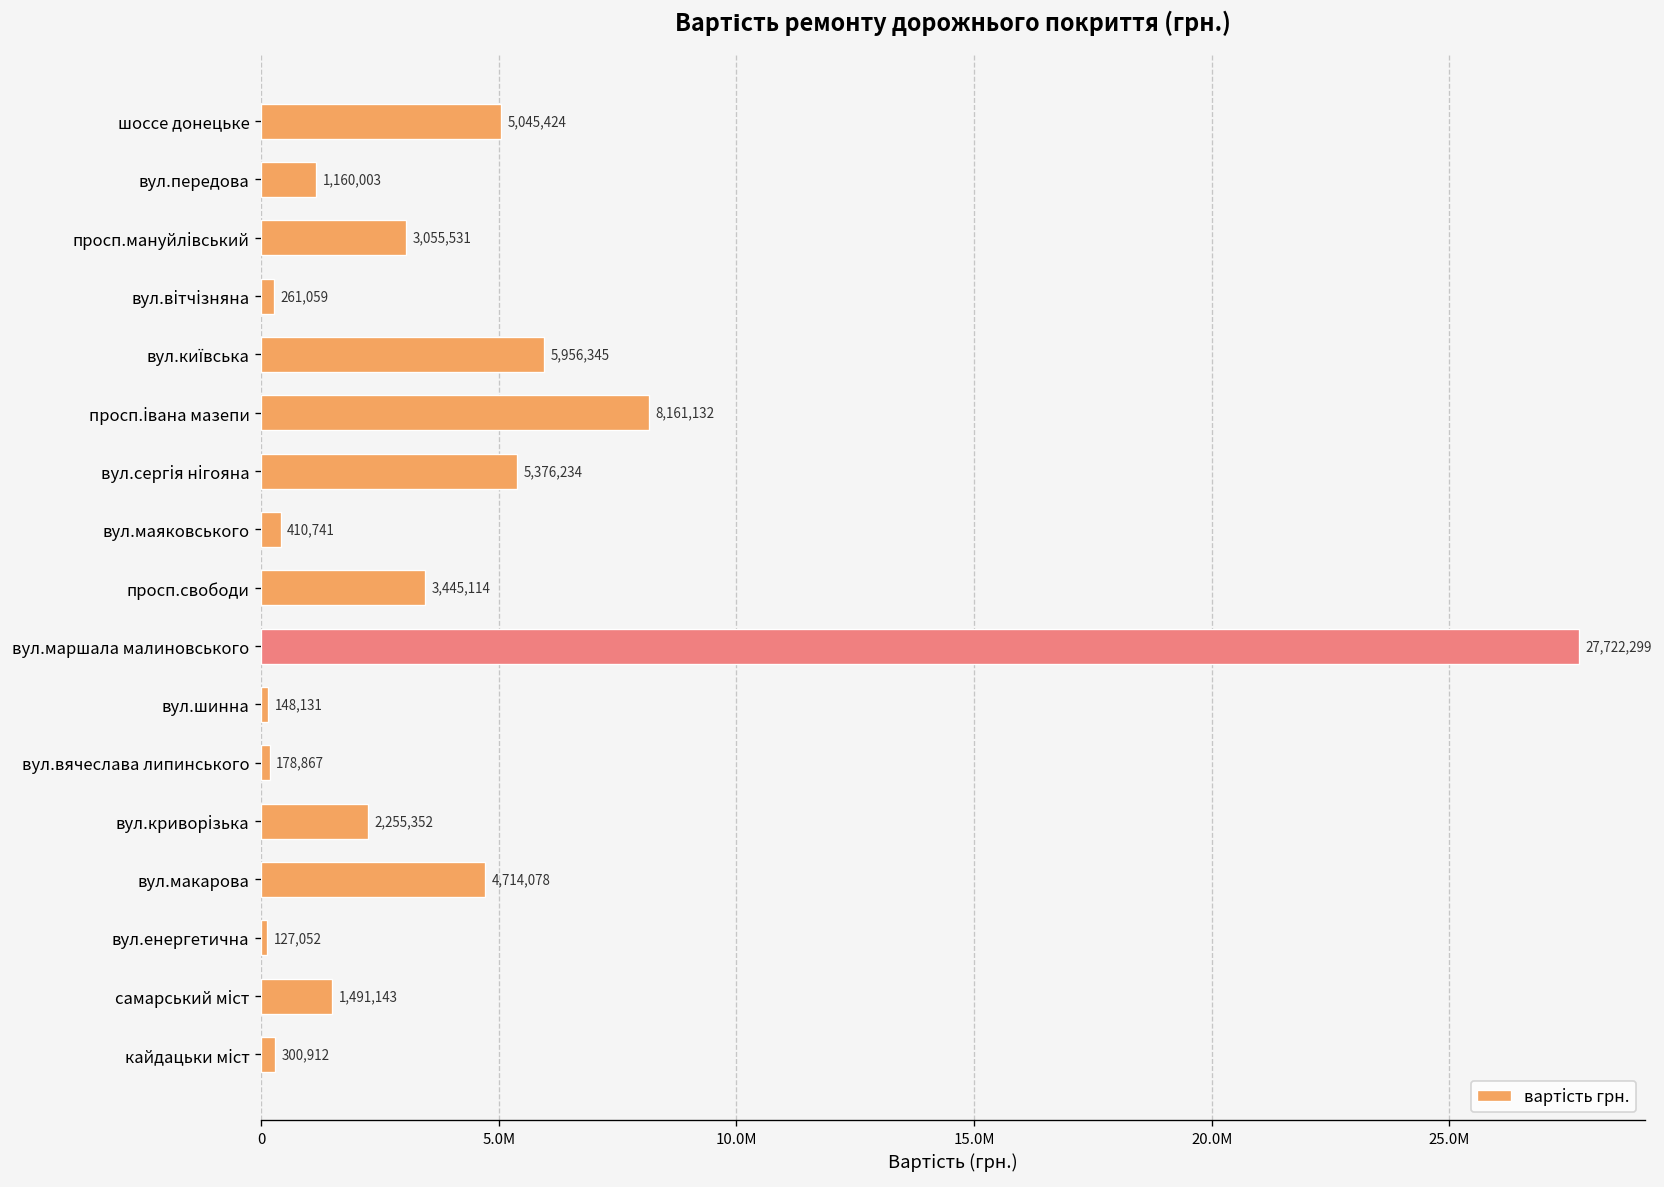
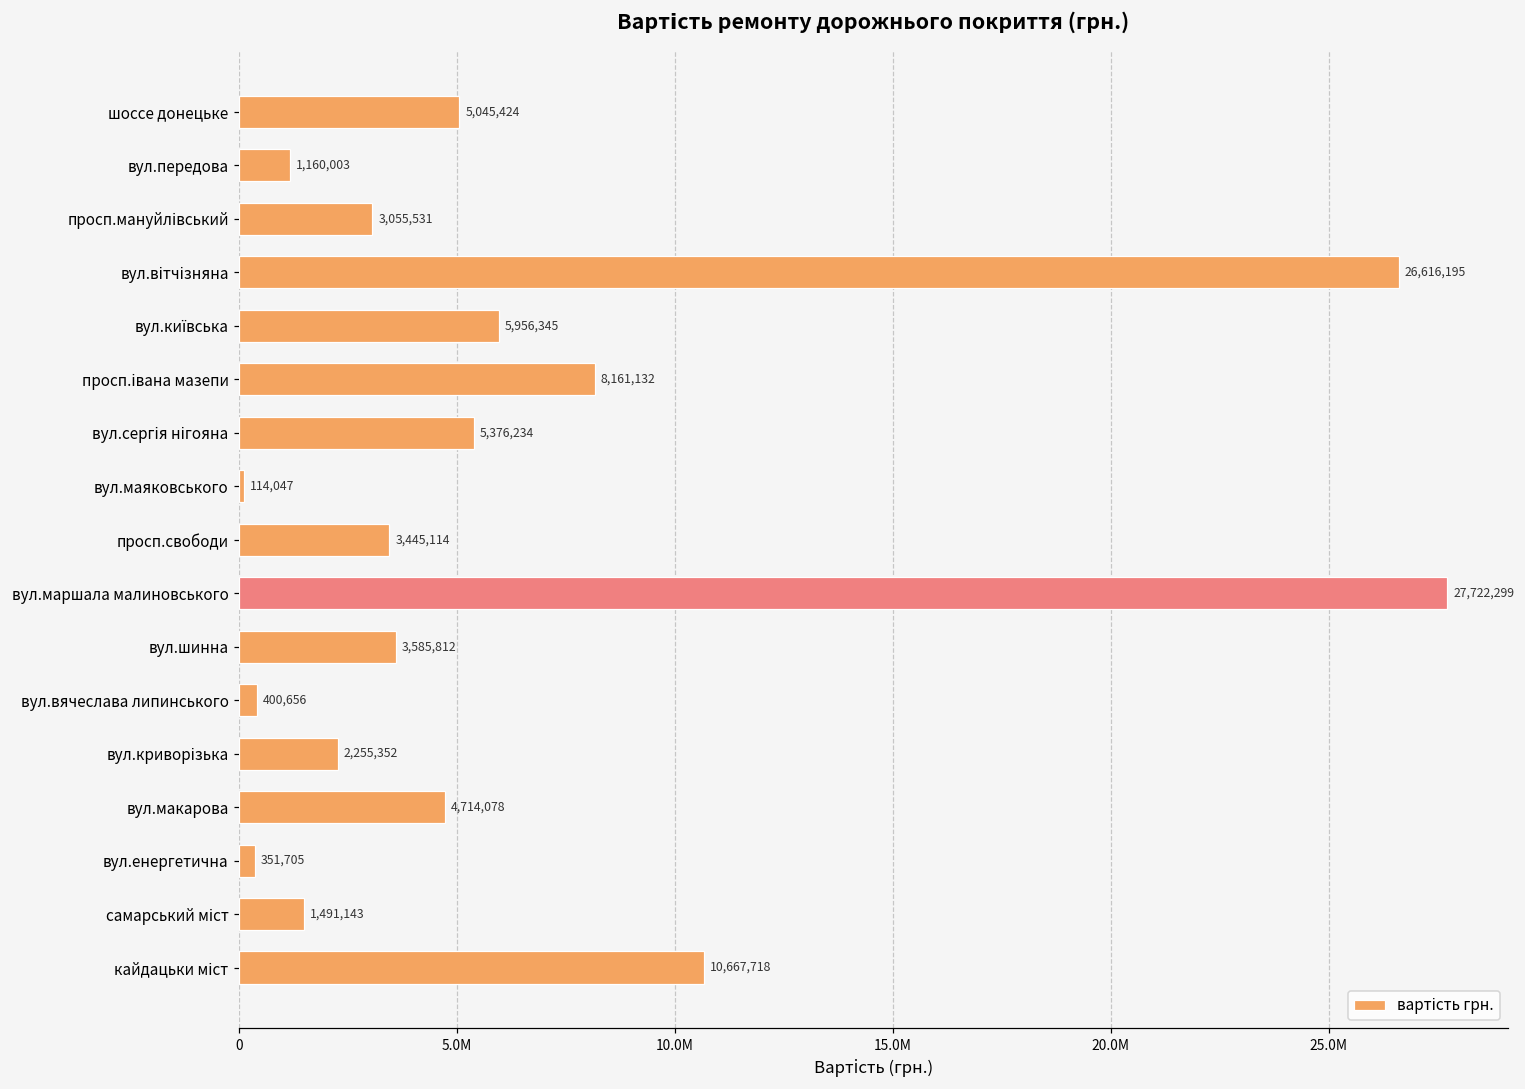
вул.вітчізняна: 261,059 -> 26,616,195
вул.маяковського: 410,741 -> 114,047
вул.шинна: 148,131 -> 3,585,812
вул.вячеслава липинського: 178,867 -> 400,656
вул.енергетична: 127,052 -> 351,705
кайдацьки міст: 300,912 -> 10,667,718
